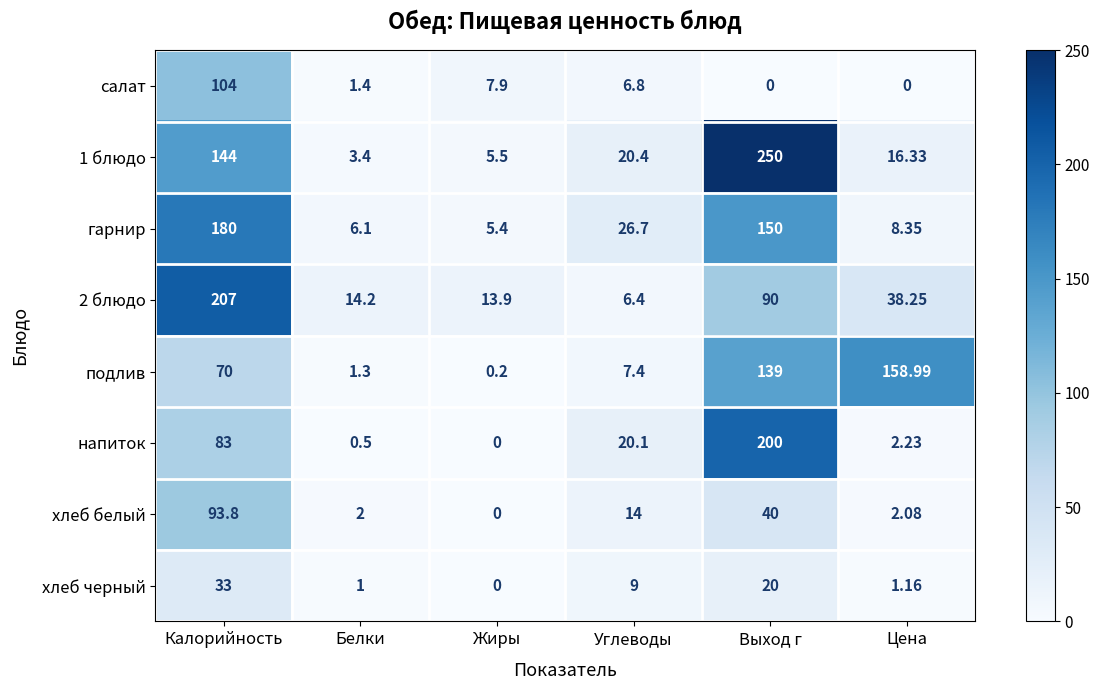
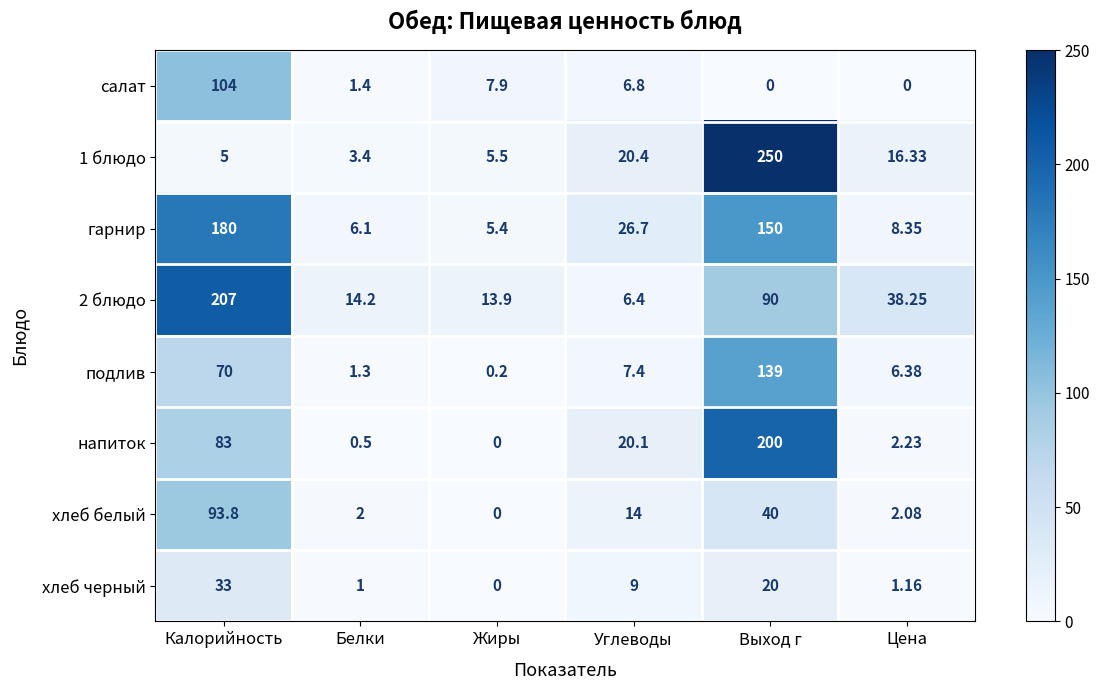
1 блюдо, Калорийность: 144 -> 5
подлив, Цена: 158.99 -> 6.38
